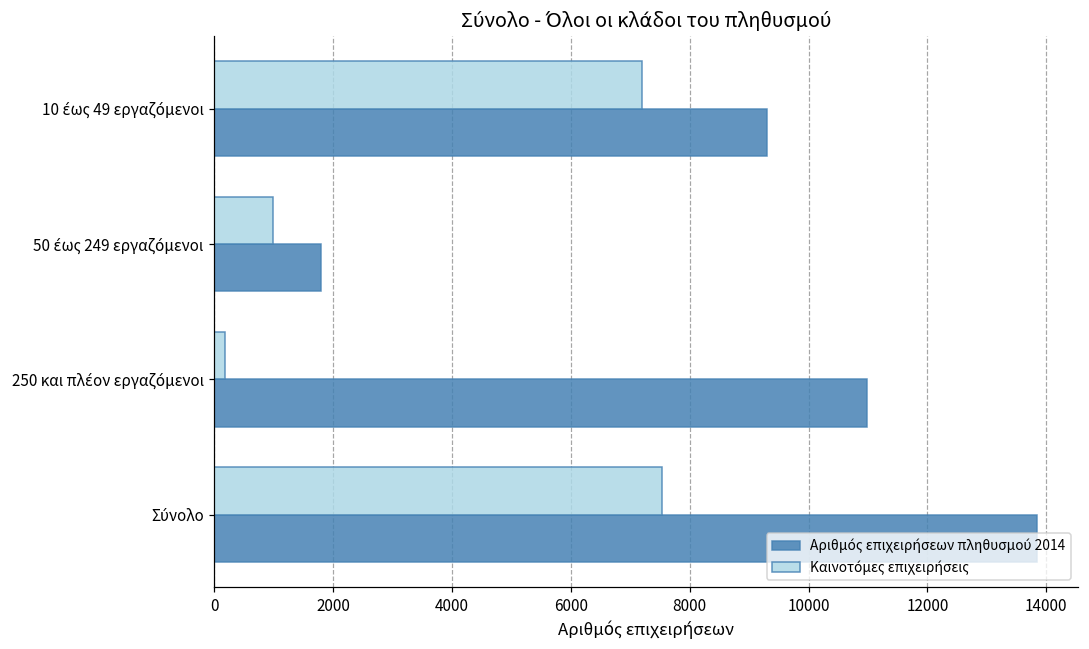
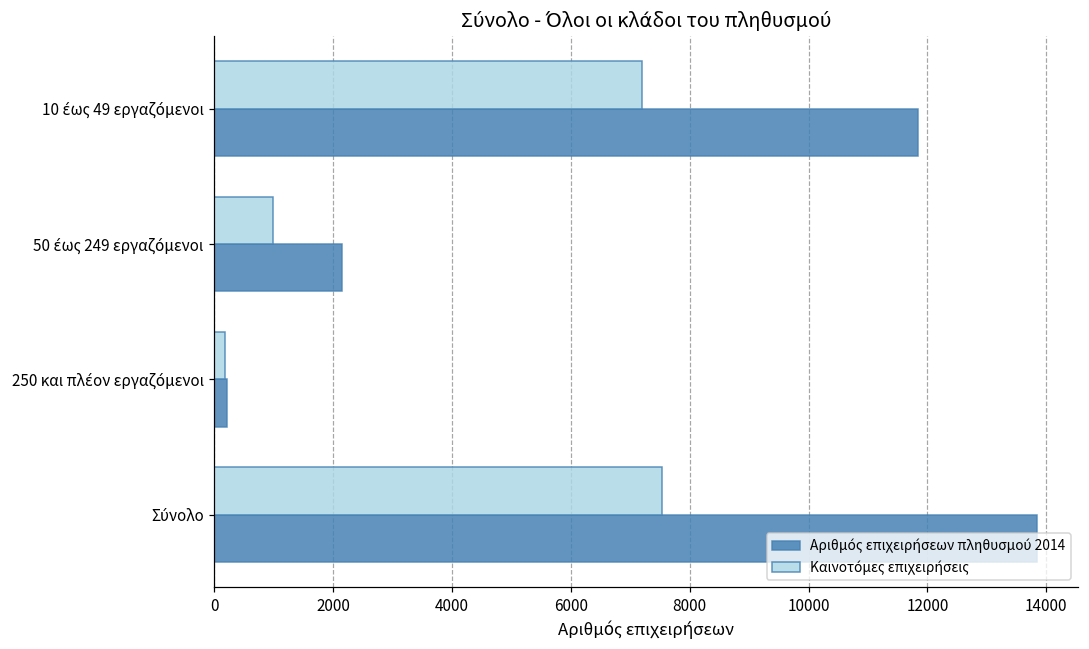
Αριθμός επιχειρήσεων πληθυσμού 2014, 10 έως 49 εργαζόμενοι: 9300 -> 11800
Αριθμός επιχειρήσεων πληθυσμού 2014, 50 έως 249 εργαζόμενοι: 1800 -> 2200
Αριθμός επιχειρήσεων πληθυσμού 2014, 250 και πλέον εργαζόμενοι: 11000 -> 200
